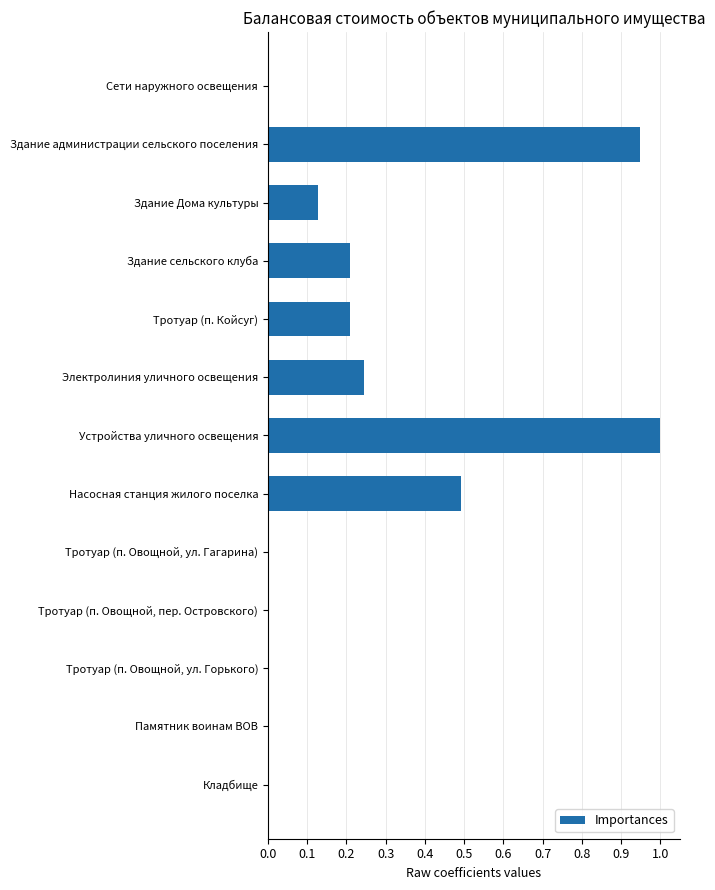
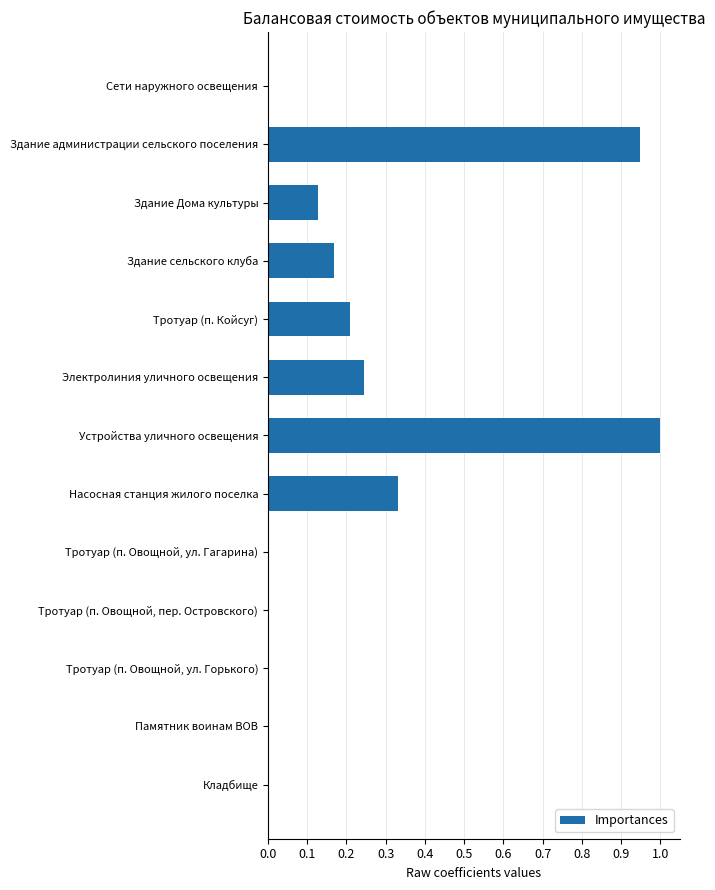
Здание сельского клуба: 0.21 -> 0.17
Насосная станция жилого поселка: 0.49 -> 0.33
